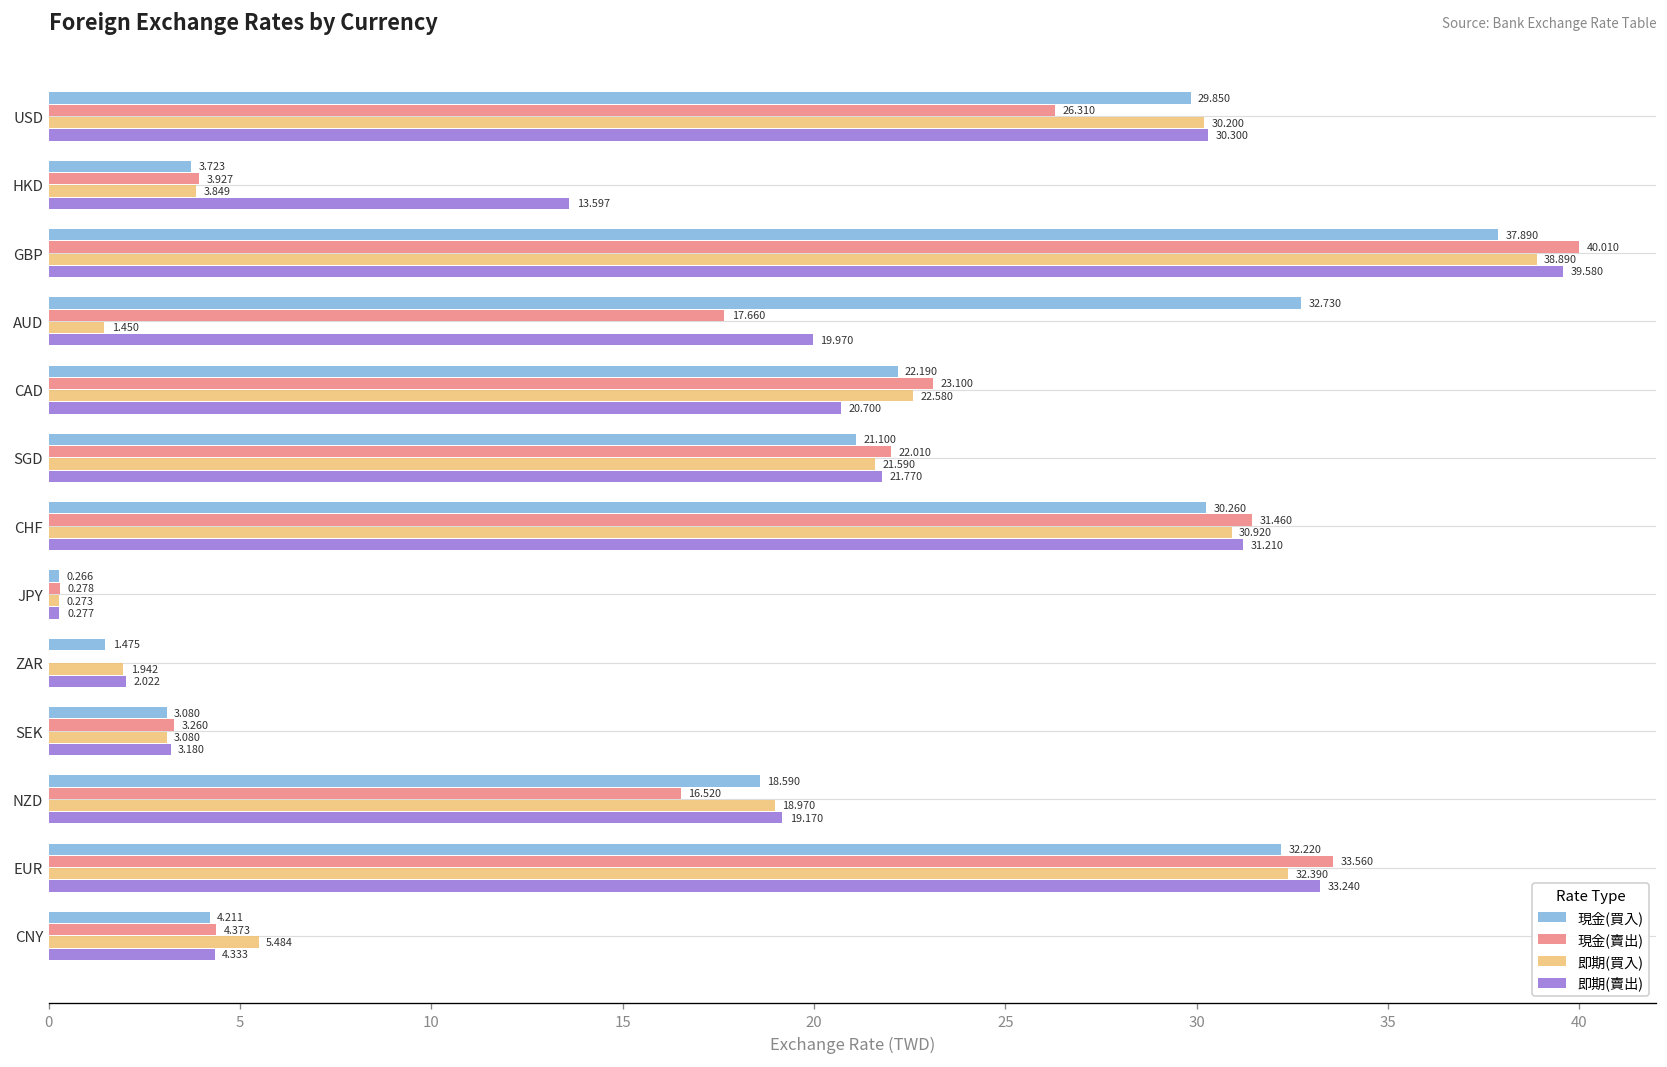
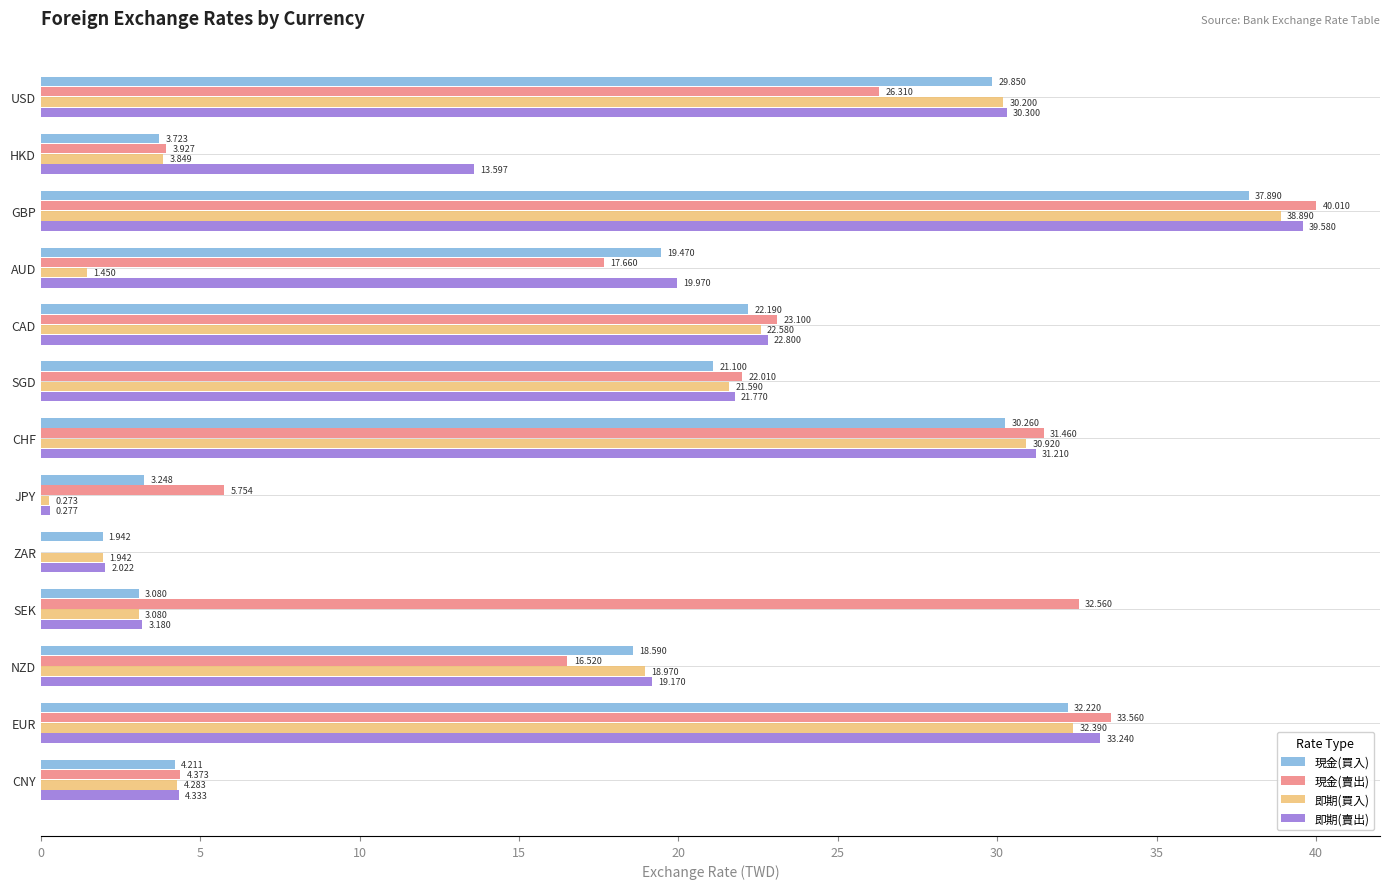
現金(買入), AUD: 32.730 -> 19.470
即期(賣出), CAD: 20.700 -> 22.800
現金(買入), JPY: 0.266 -> 3.248
現金(賣出), JPY: 0.278 -> 5.754
現金(買入), ZAR: 1.475 -> 1.942
現金(賣出), SEK: 3.260 -> 32.560
即期(買入), CNY: 5.484 -> 4.283
